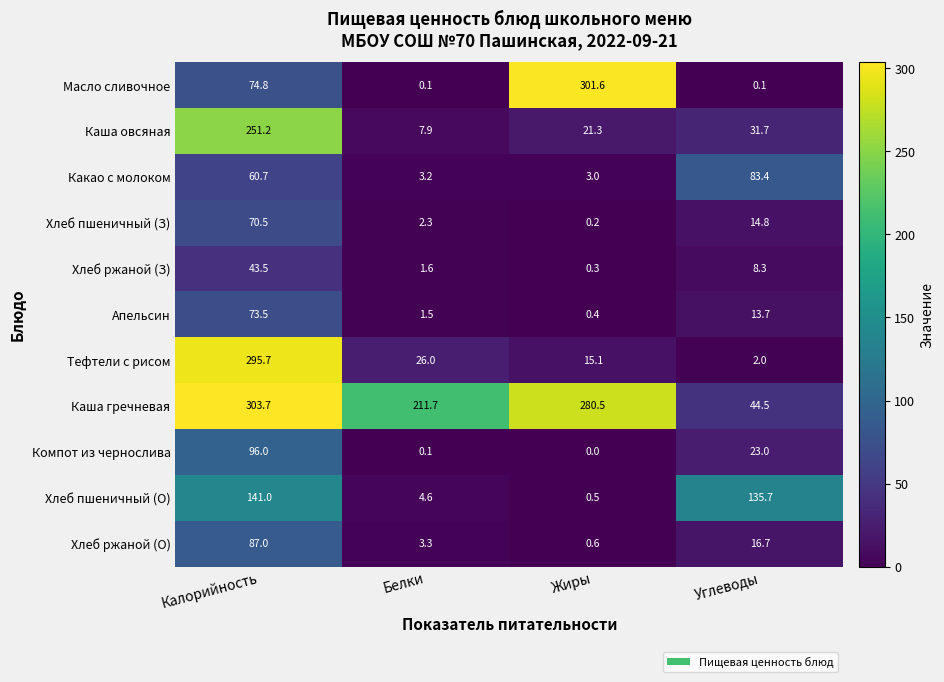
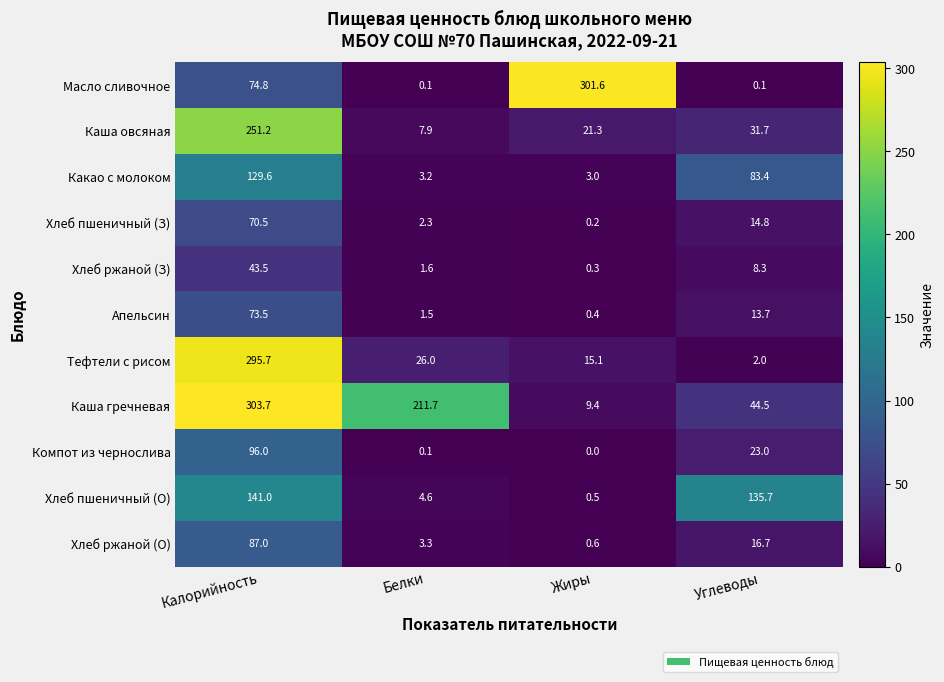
Какао с молоком, Калорийность: 60.7 -> 129.6
Каша гречневая, Жиры: 280.5 -> 9.4
